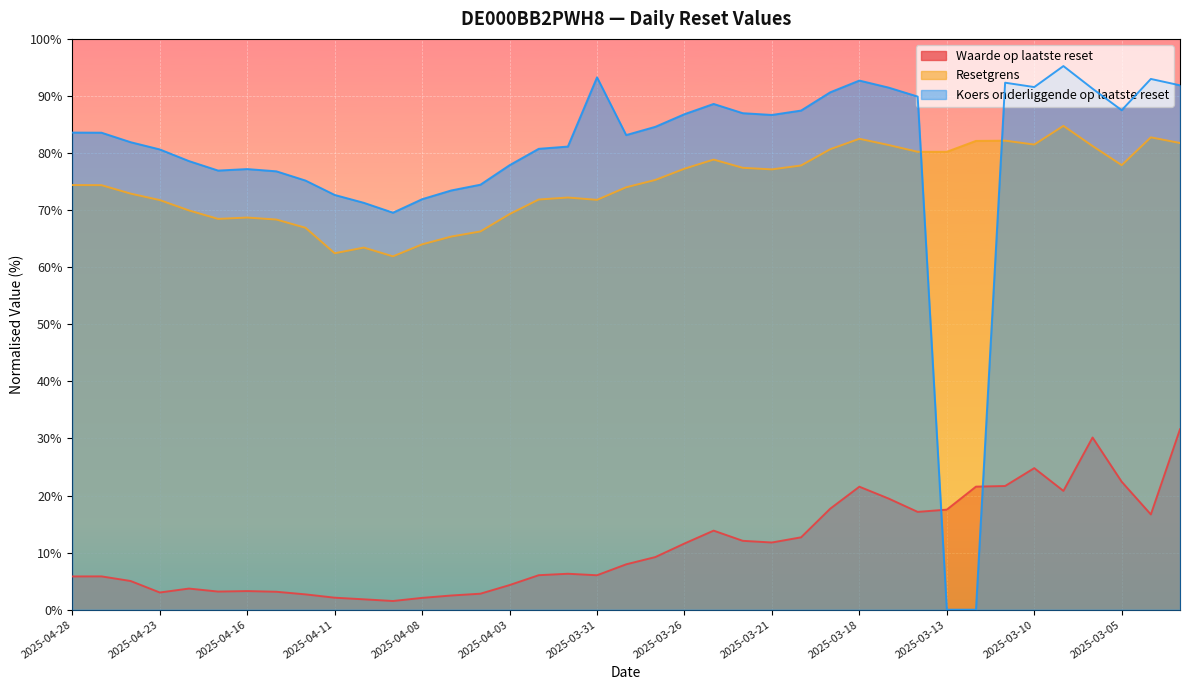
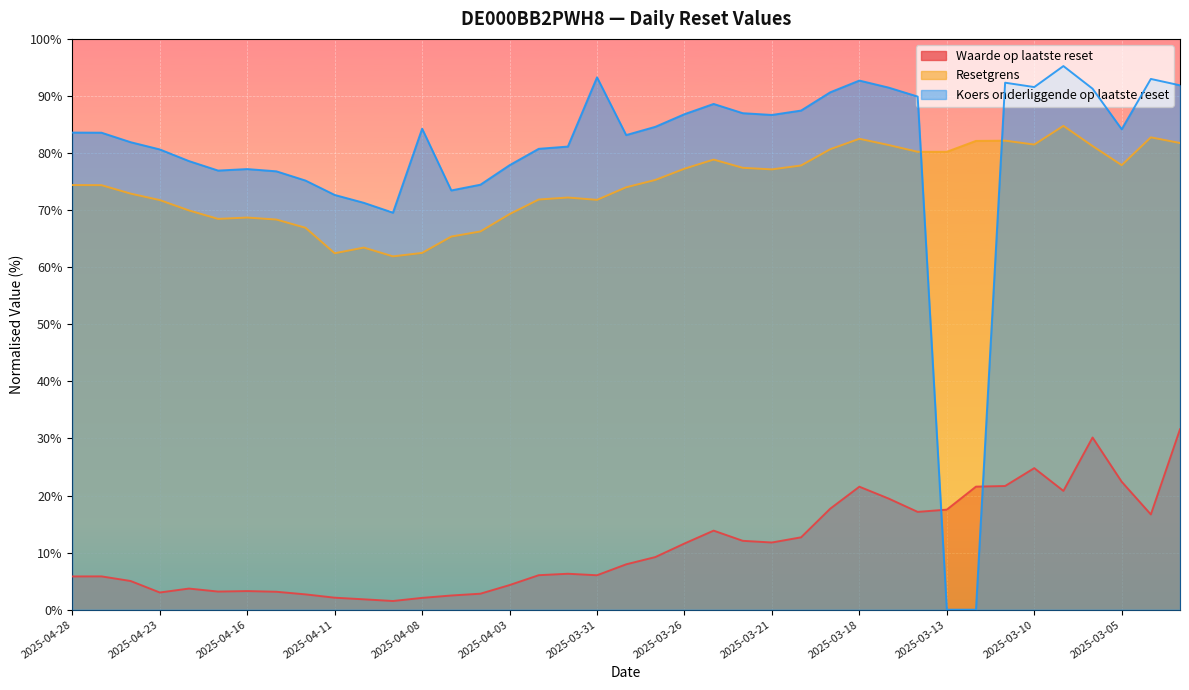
Resetgrens, 2025-04-08: 64% -> 63%
Koers onderliggende op laatste reset, 2025-04-08: 72% -> 84%
Koers onderliggende op laatste reset, 2025-03-05: 88% -> 84%
